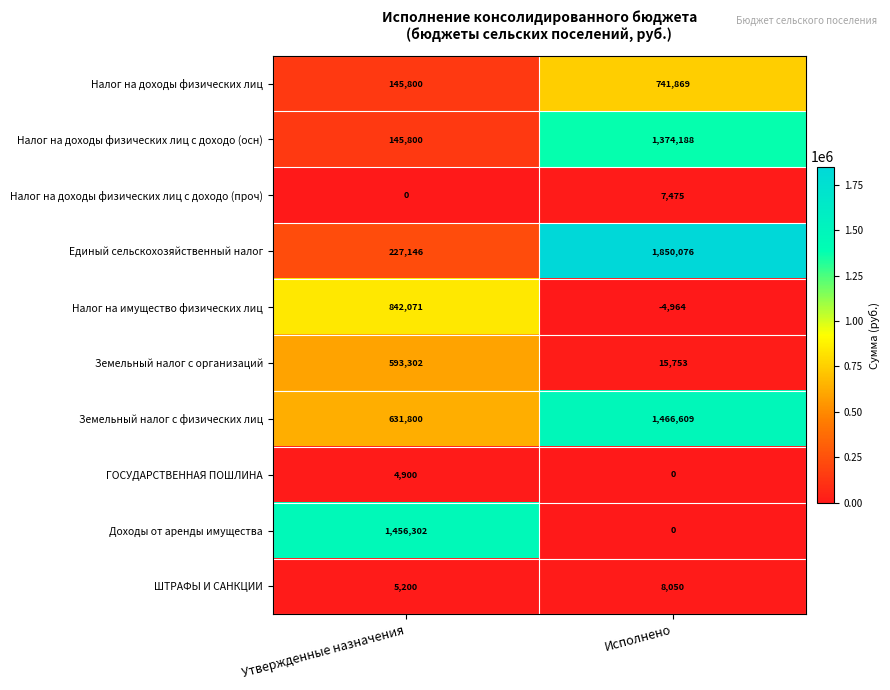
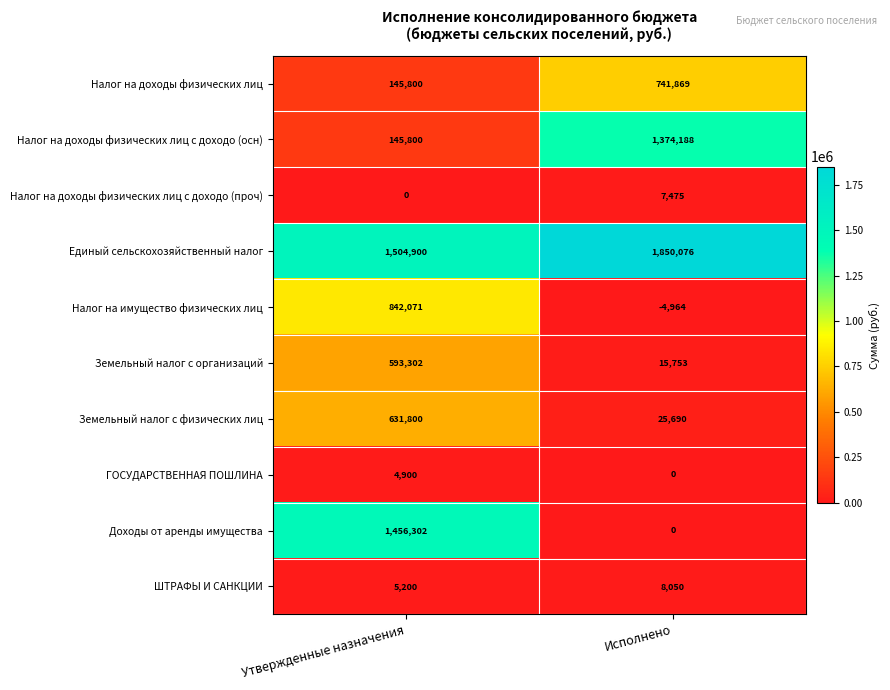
Единый сельскохозяйственный налог, Утвержденные назначения: 227,146 -> 1,504,900
Земельный налог с физических лиц, Исполнено: 1,466,609 -> 25,690
